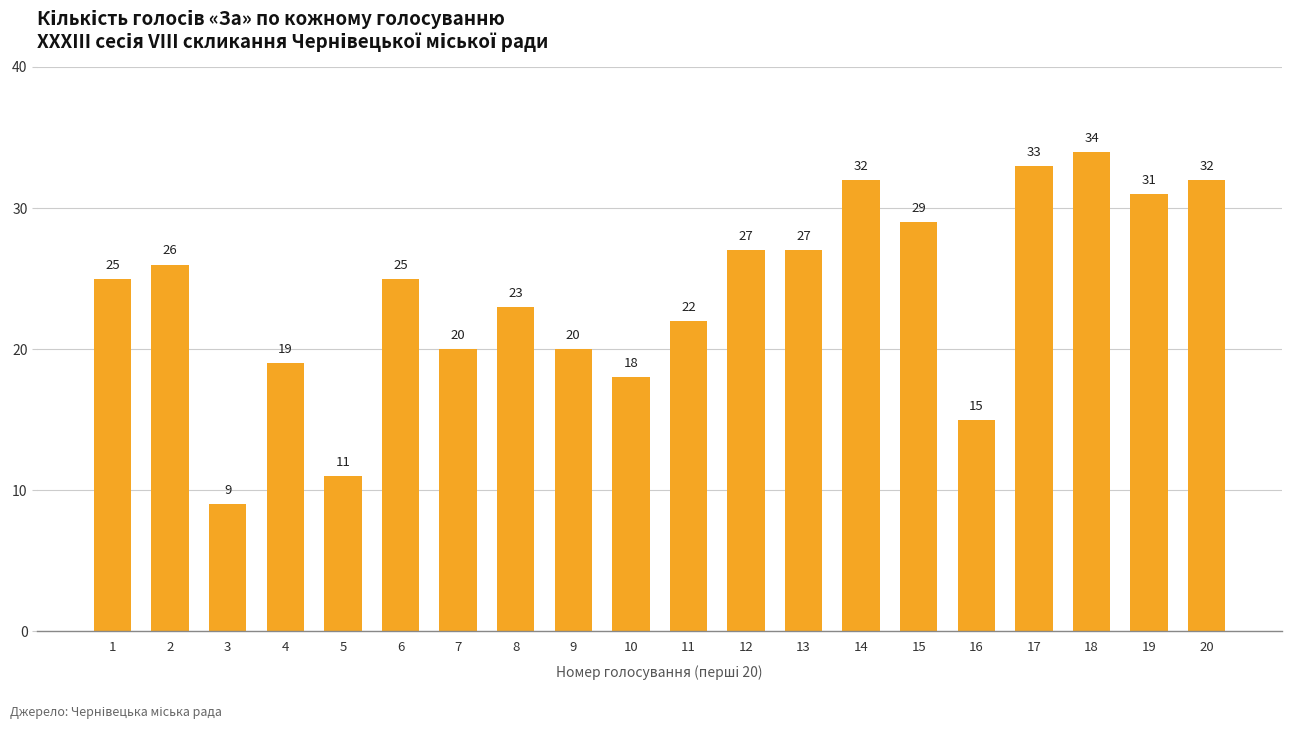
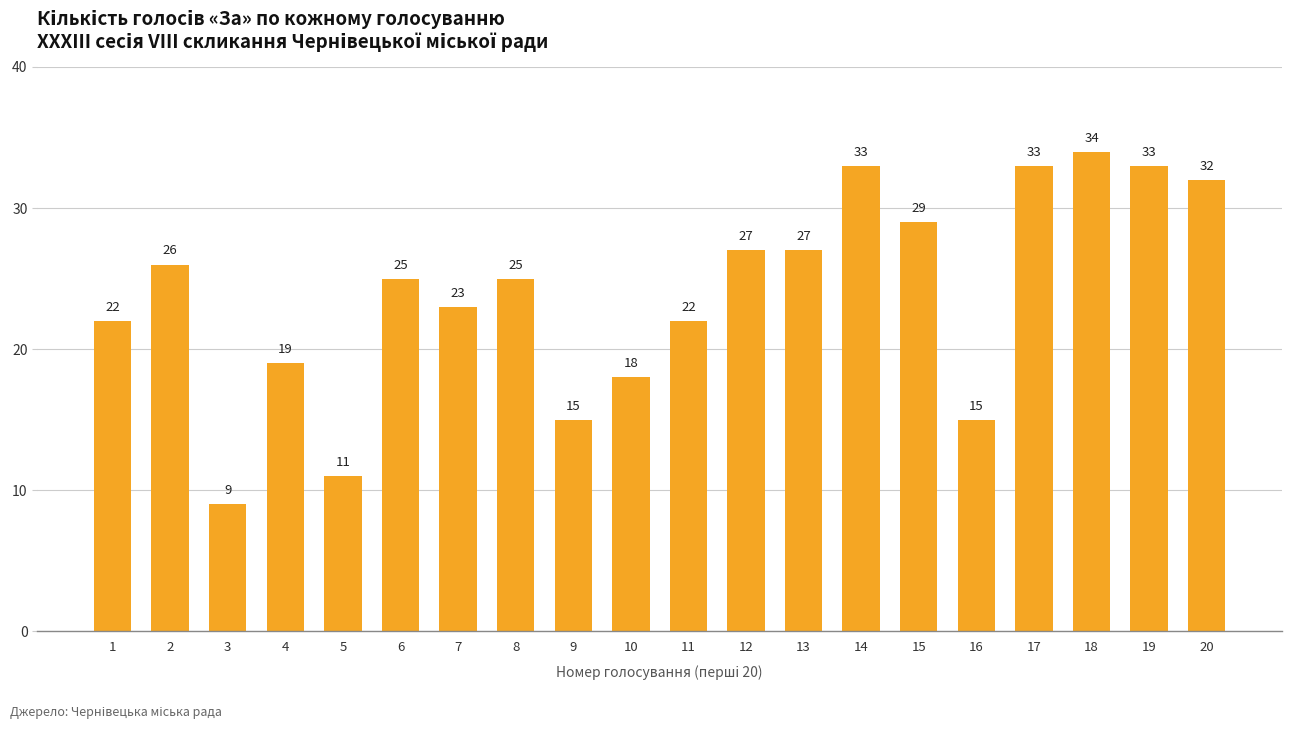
1: 25 -> 22
7: 20 -> 23
8: 23 -> 25
9: 20 -> 15
14: 32 -> 33
19: 31 -> 33
